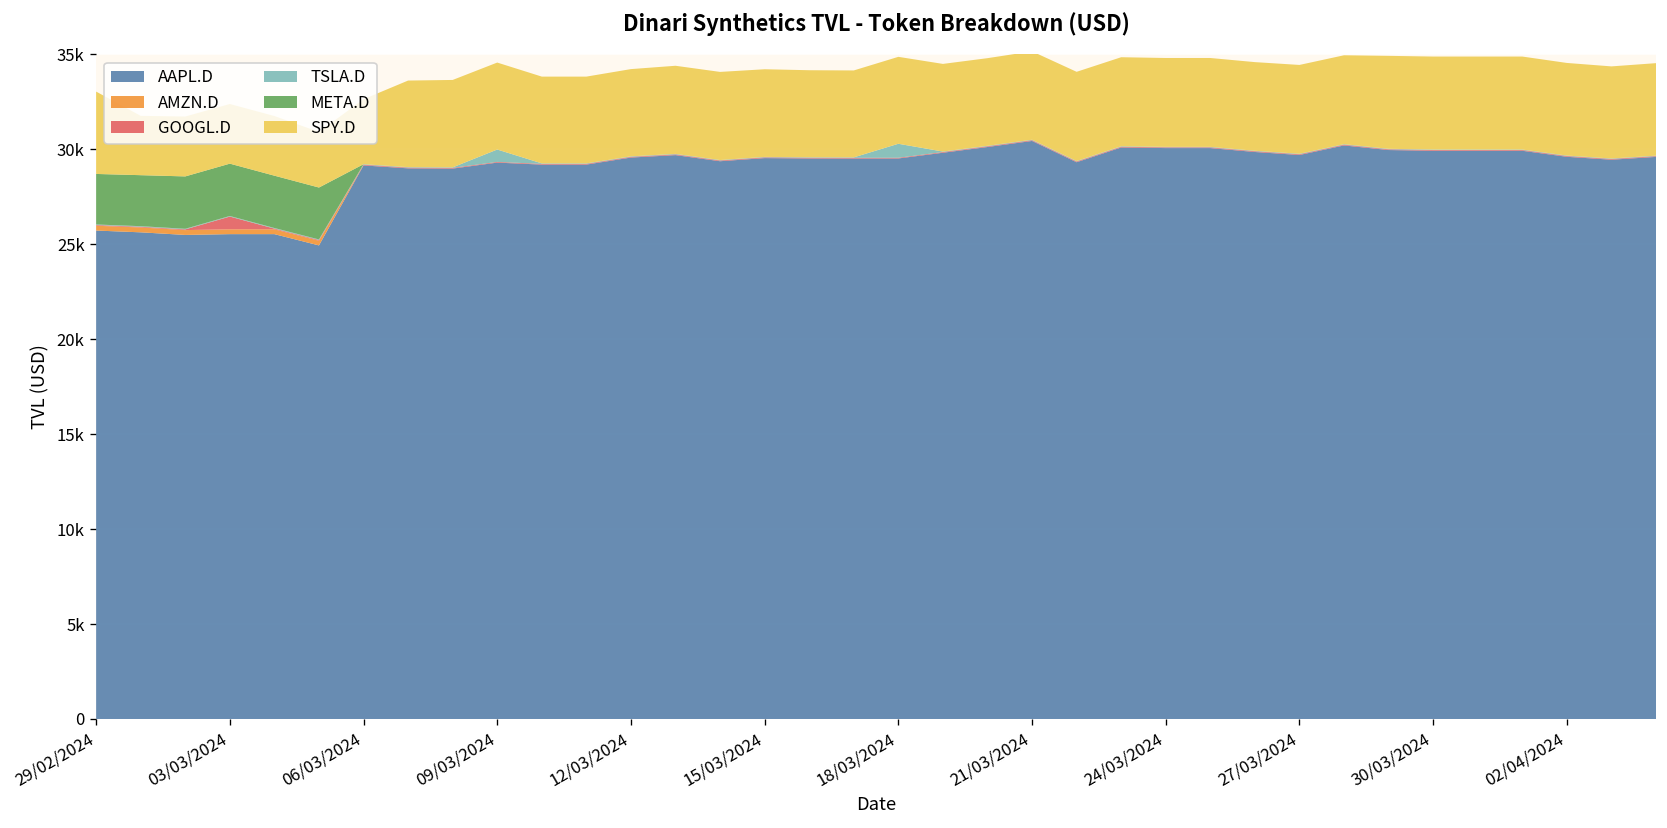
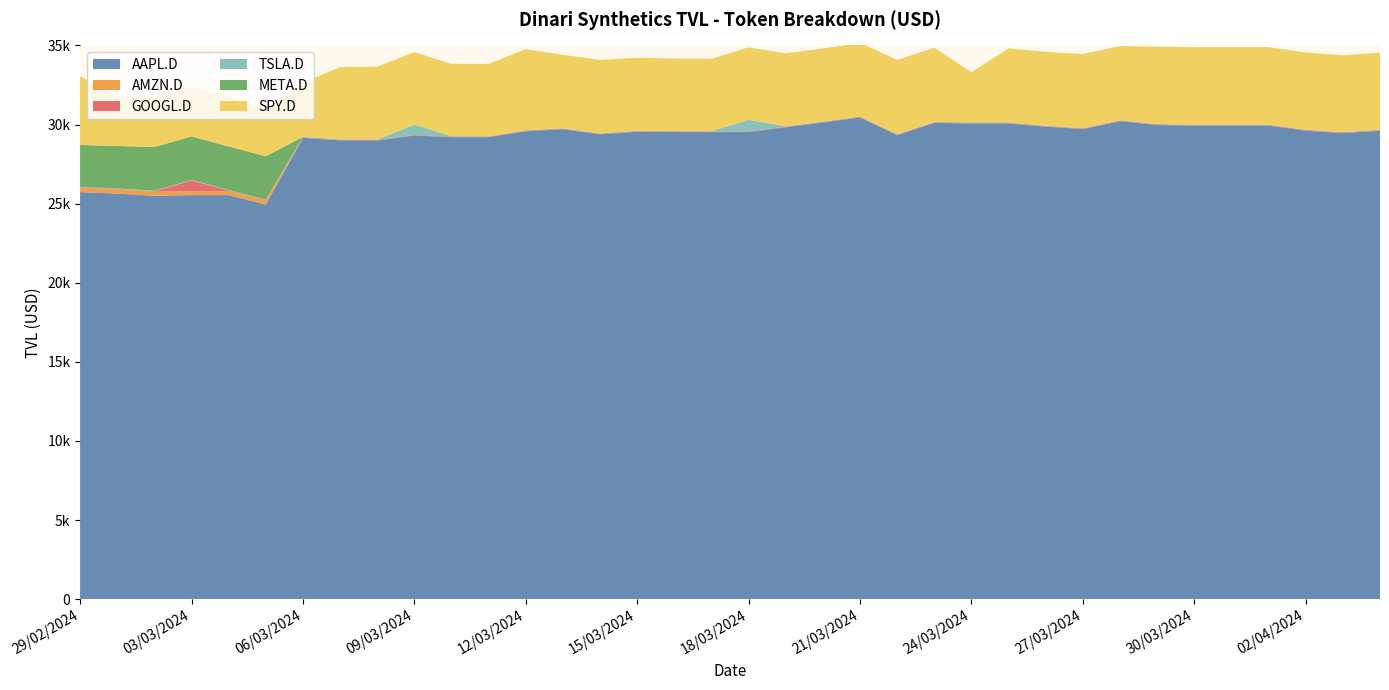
SPY.D, 12/03/2024: 4600 -> 5100
SPY.D, 24/03/2024: 4700 -> 3200
